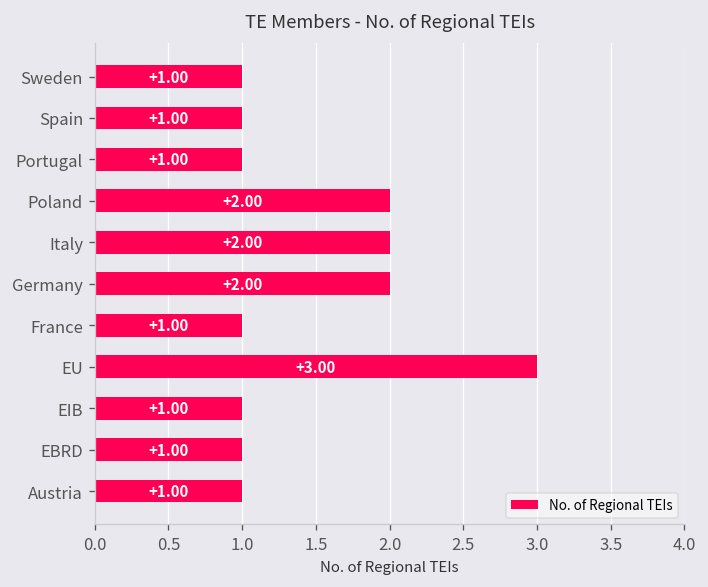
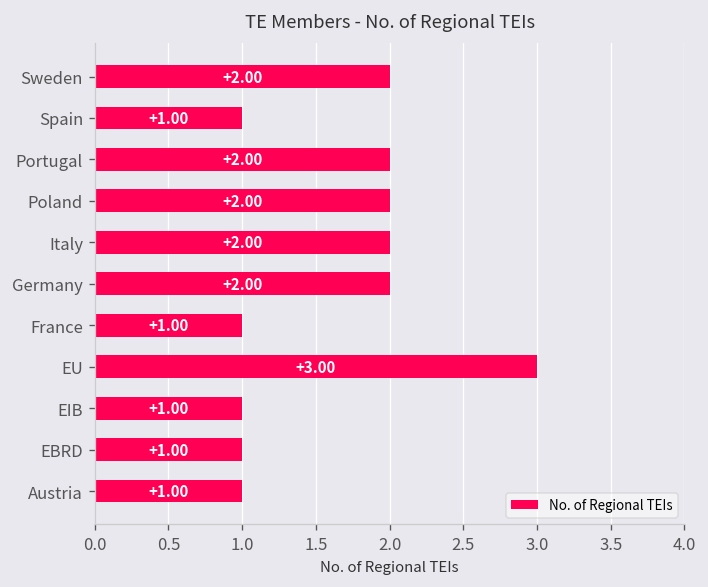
Sweden: +1.00 -> +2.00
Portugal: +1.00 -> +2.00
